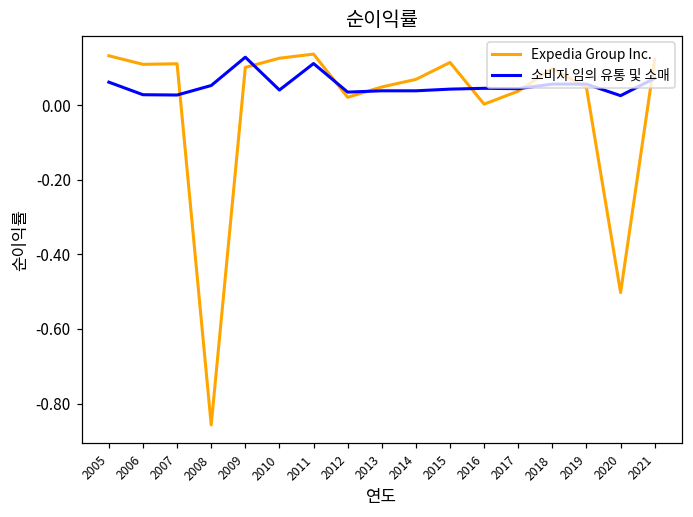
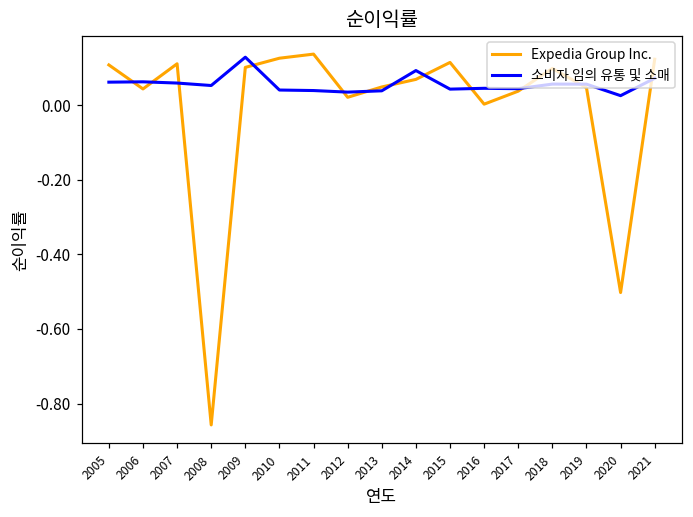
Expedia Group Inc., 2005: 0.13 -> 0.11
Expedia Group Inc., 2006: 0.11 -> 0.04
소비자 임의 유통 및 소매, 2006: 0.03 -> 0.06
소비자 임의 유통 및 소매, 2007: 0.03 -> 0.06
소비자 임의 유통 및 소매, 2011: 0.11 -> 0.04
소비자 임의 유통 및 소매, 2014: 0.04 -> 0.09
